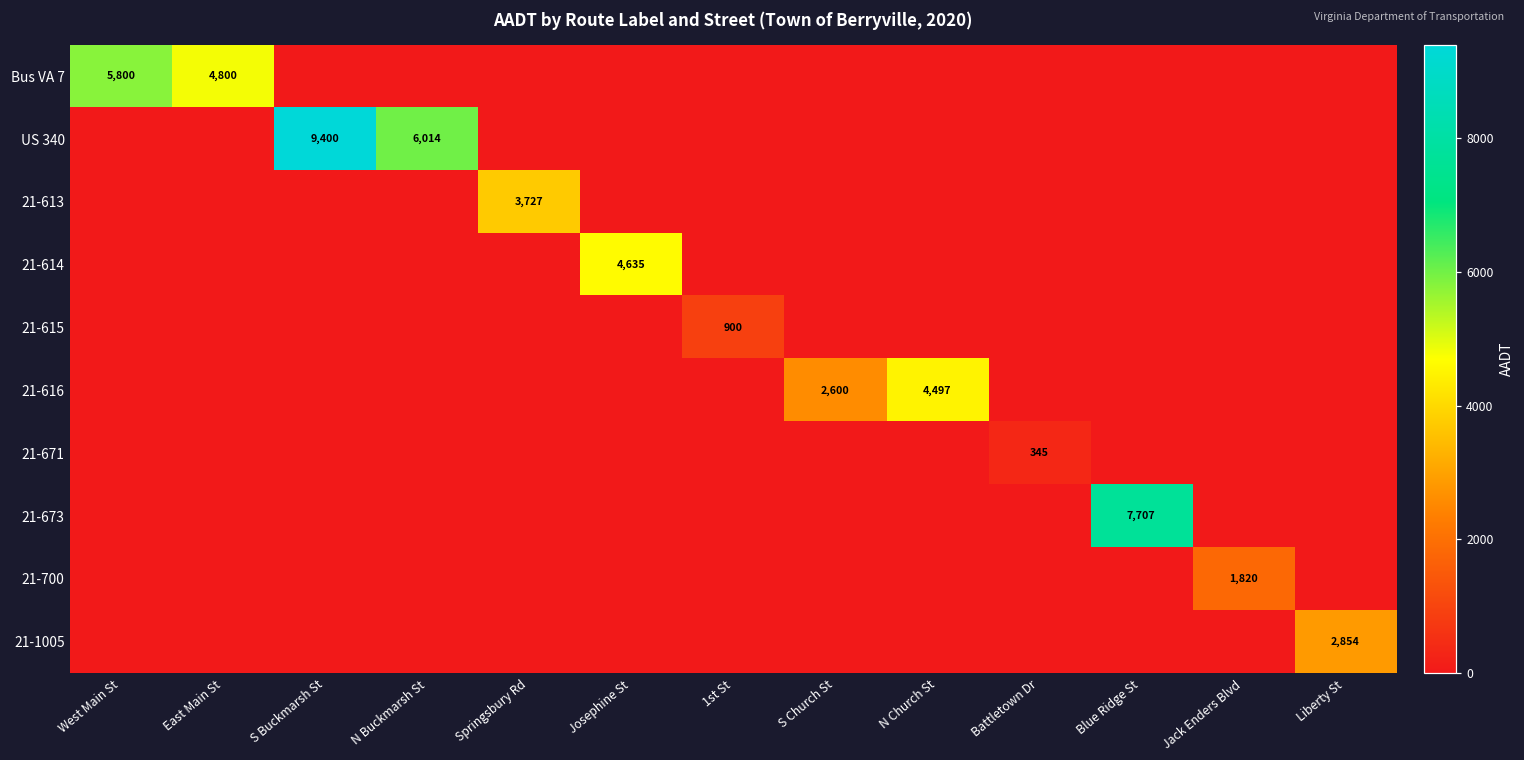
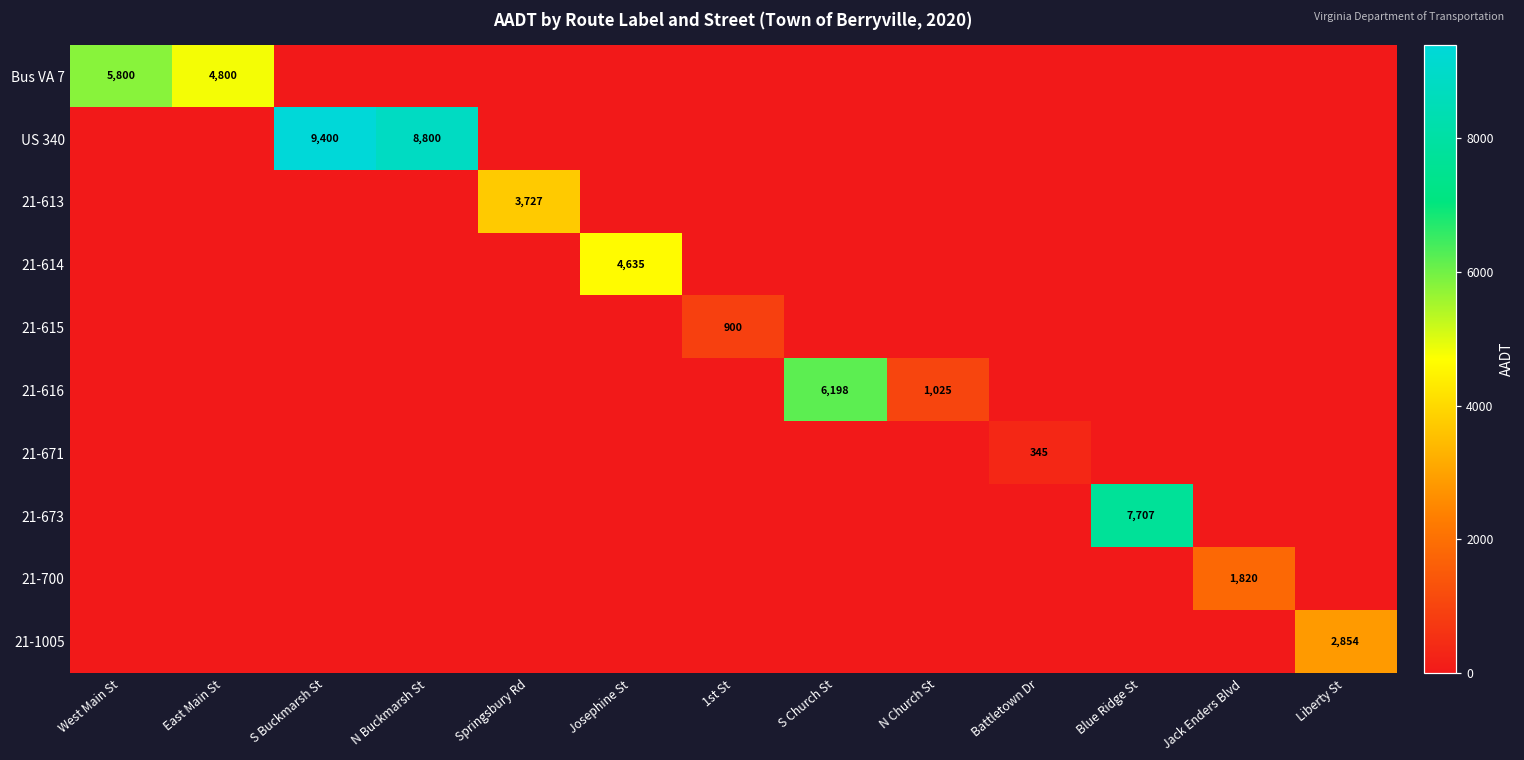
US 340, N Buckmarsh St: 6,014 -> 8,800
21-616, S Church St: 2,600 -> 6,198
21-616, N Church St: 4,497 -> 1,025
